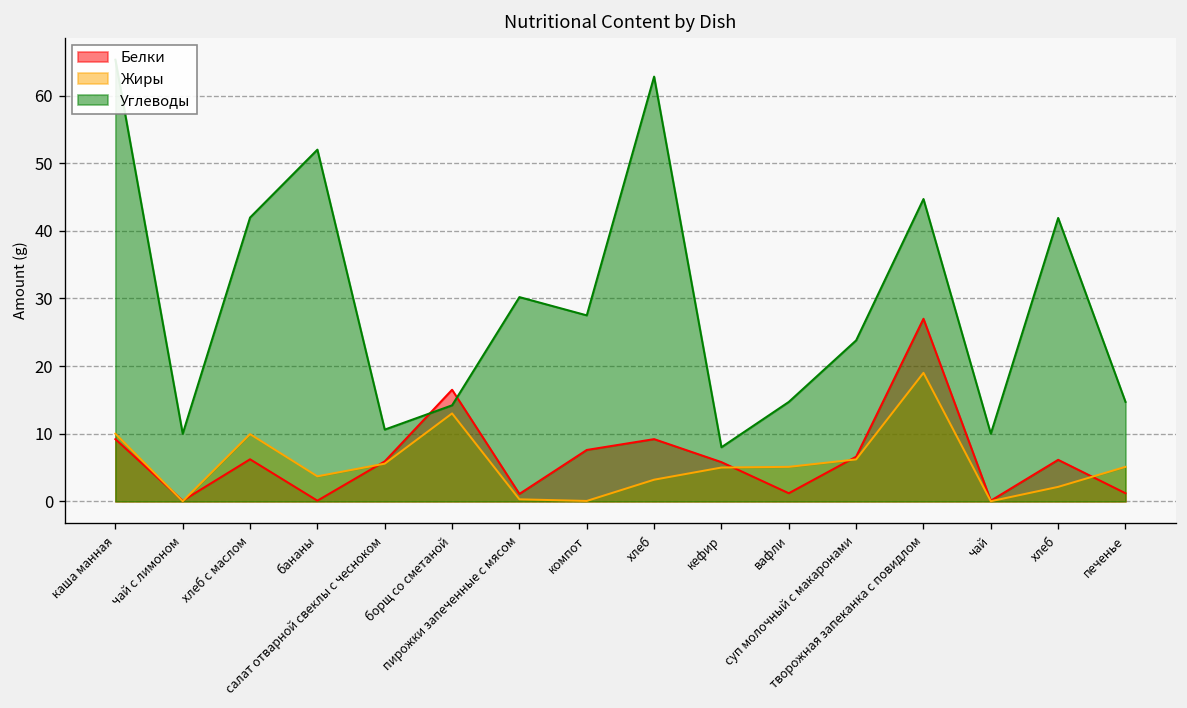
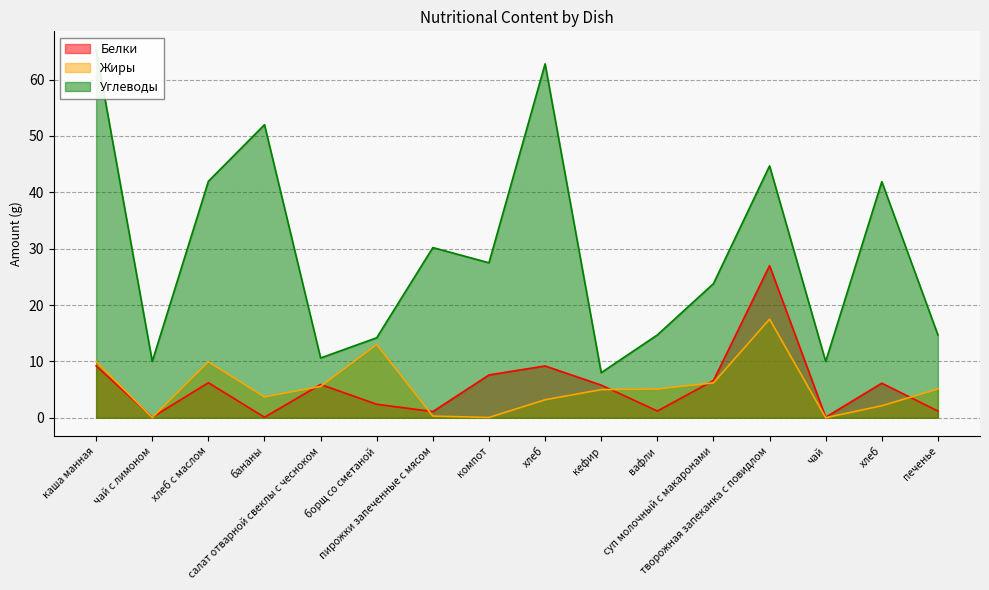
Белки, борщ со сметаной: 17 -> 2
Жиры, творожная запеканка с повидлом: 19 -> 18
